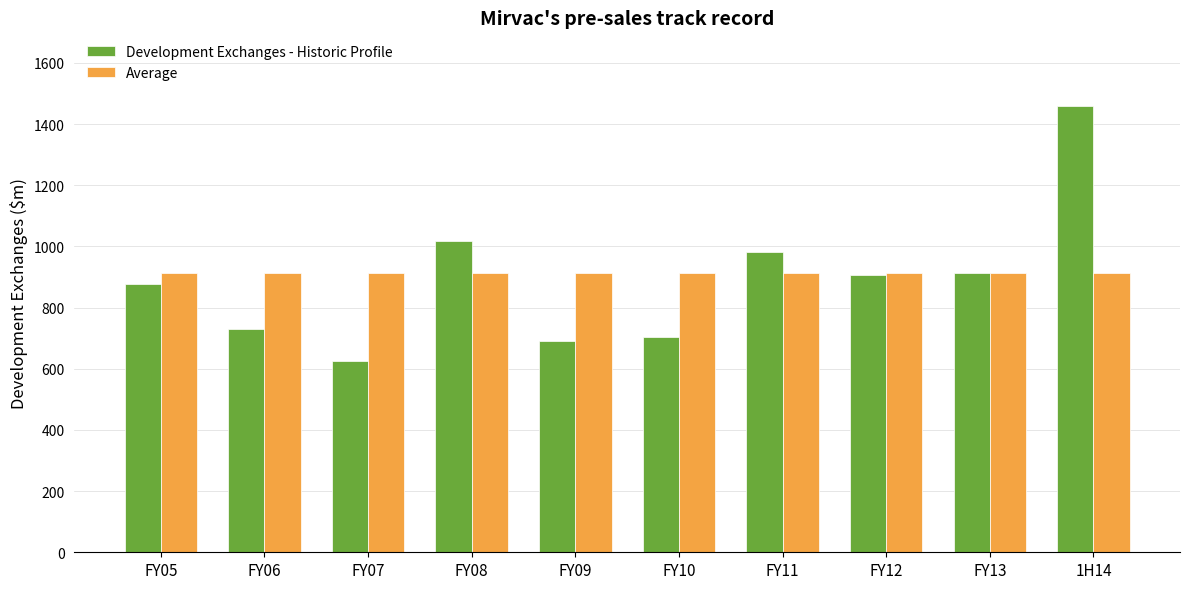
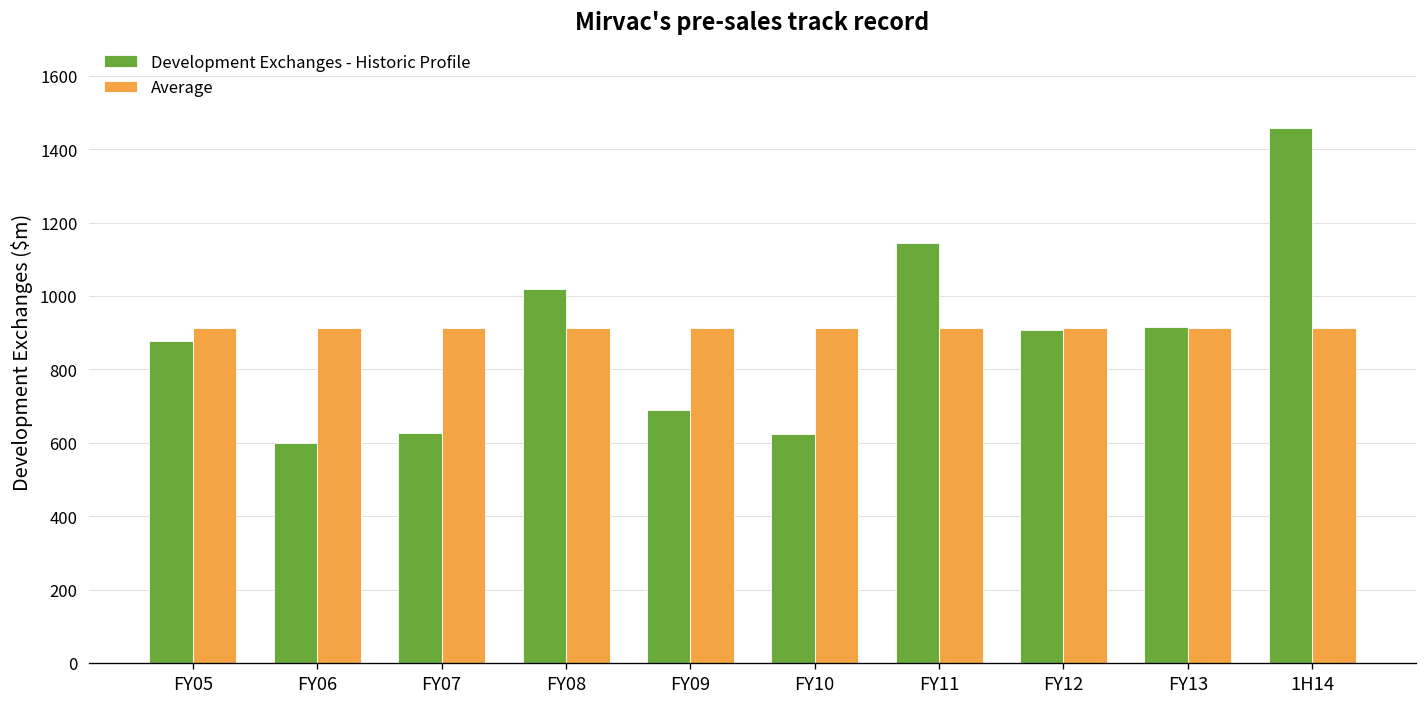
Development Exchanges - Historic Profile, FY06: 730 -> 600
Development Exchanges - Historic Profile, FY10: 700 -> 630
Development Exchanges - Historic Profile, FY11: 980 -> 1150
